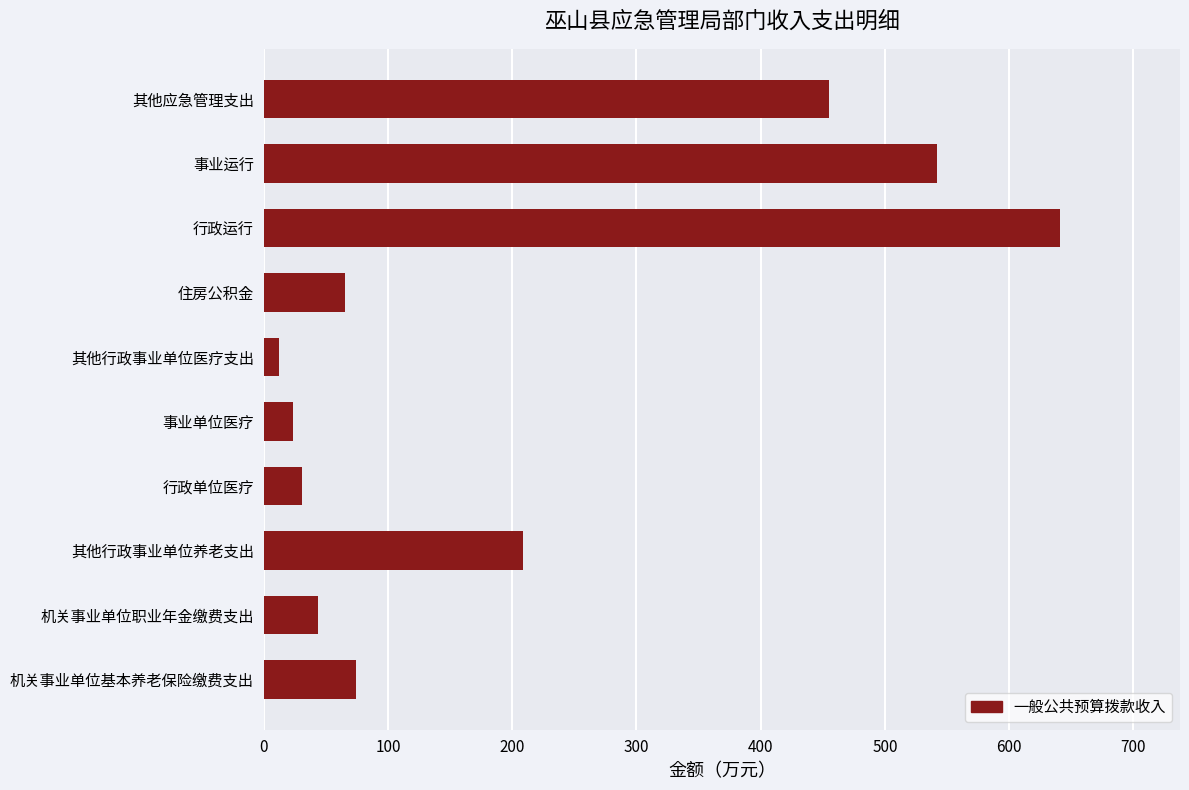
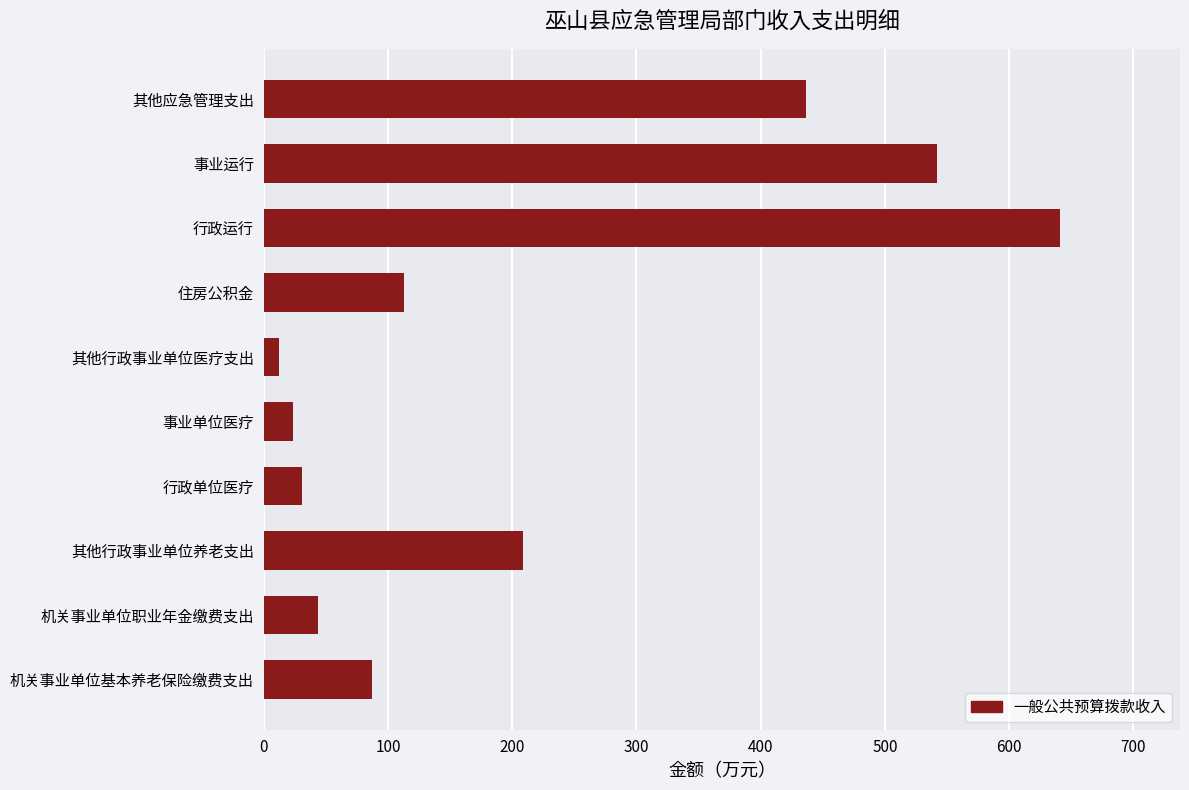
其他应急管理支出: 455 -> 437
住房公积金: 65 -> 113
机关事业单位基本养老保险缴费支出: 74 -> 87
